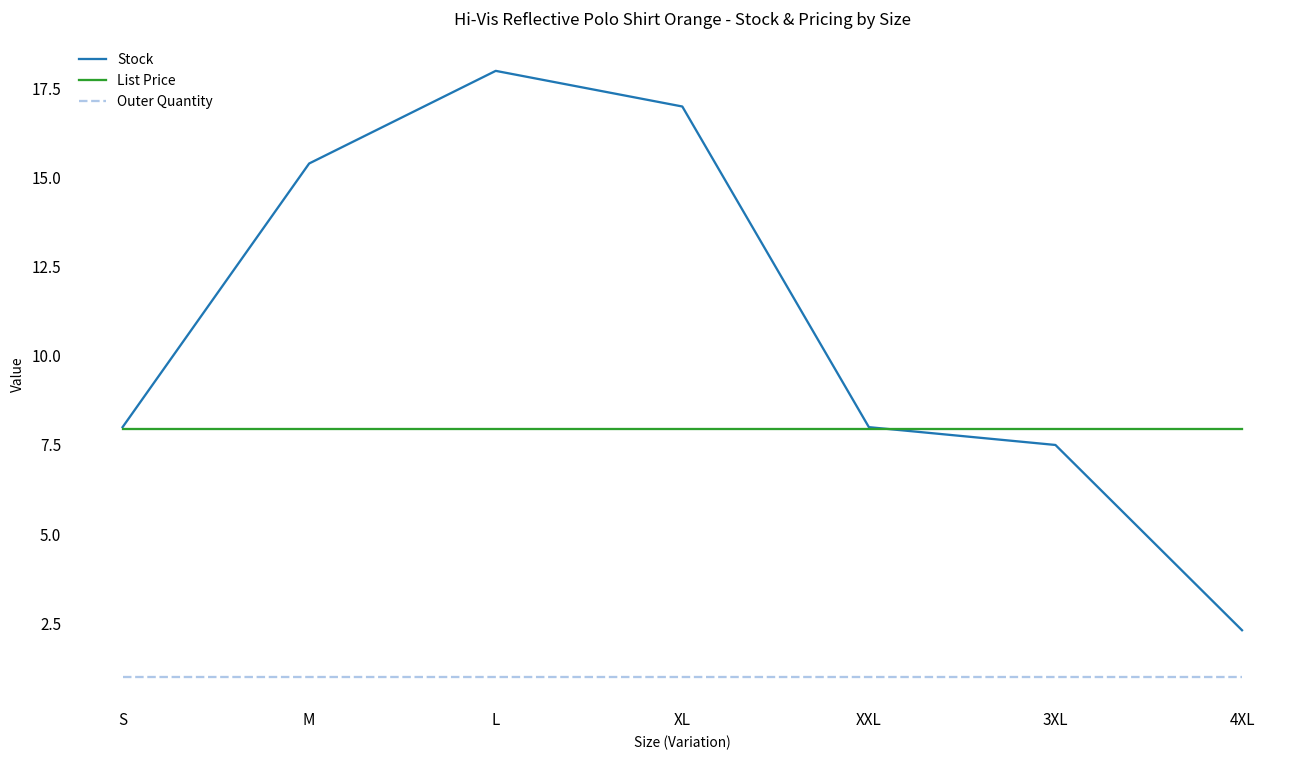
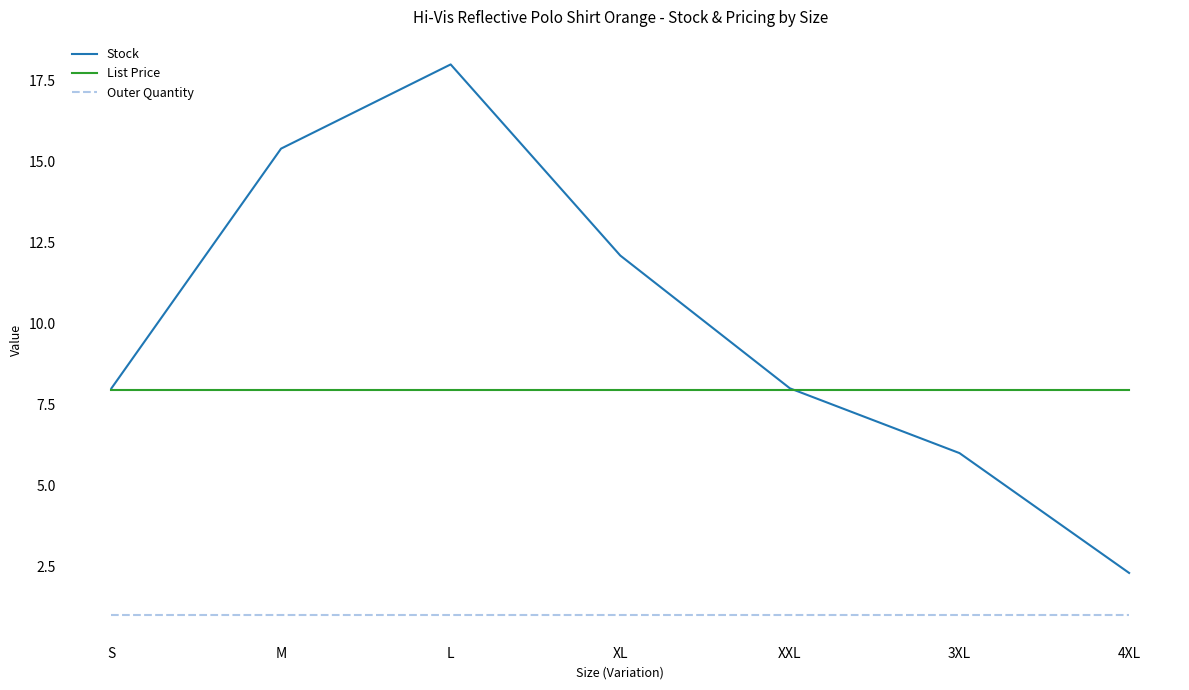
Stock, XL: 17.0 -> 12.1
Stock, 3XL: 7.5 -> 6.0
